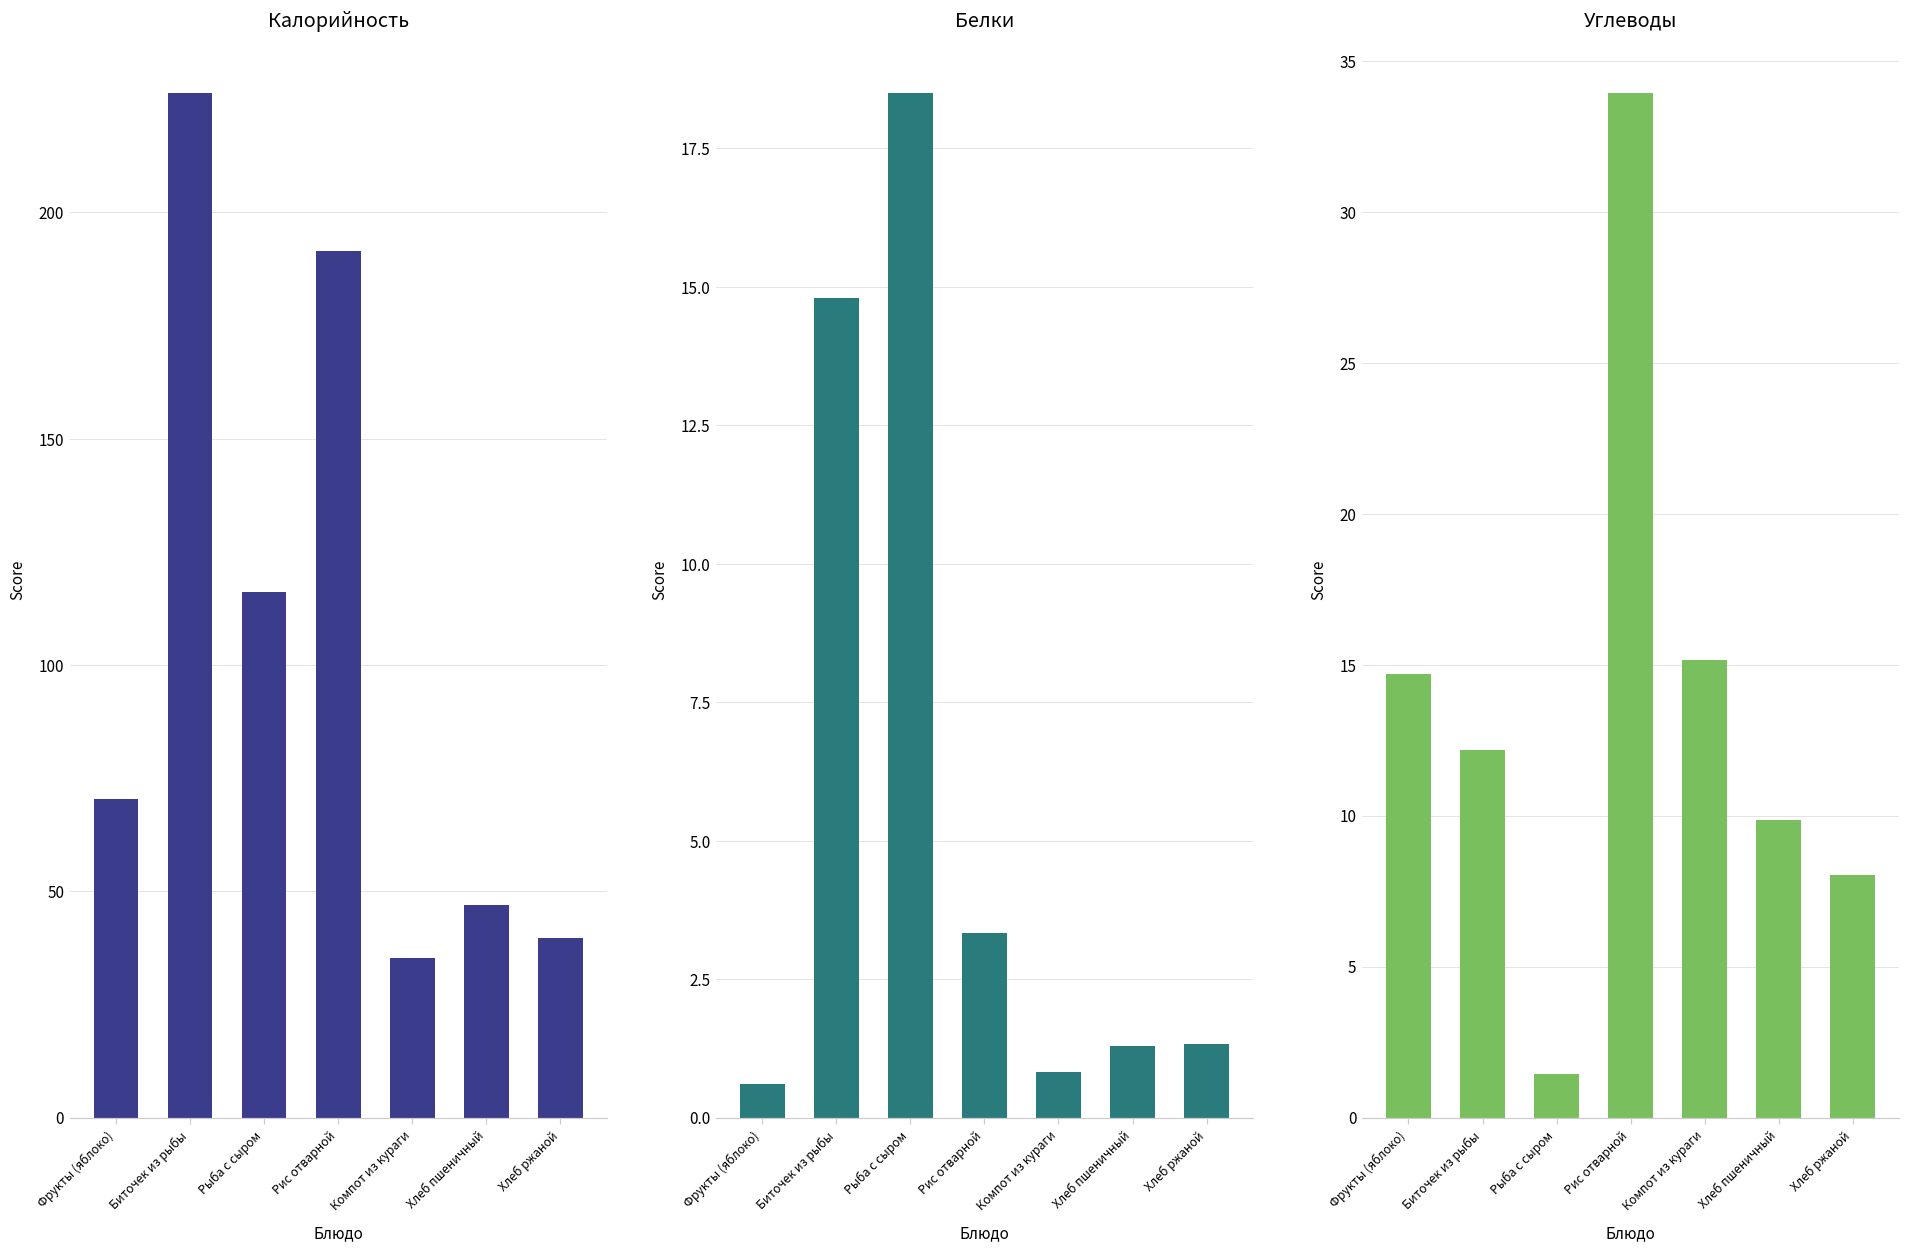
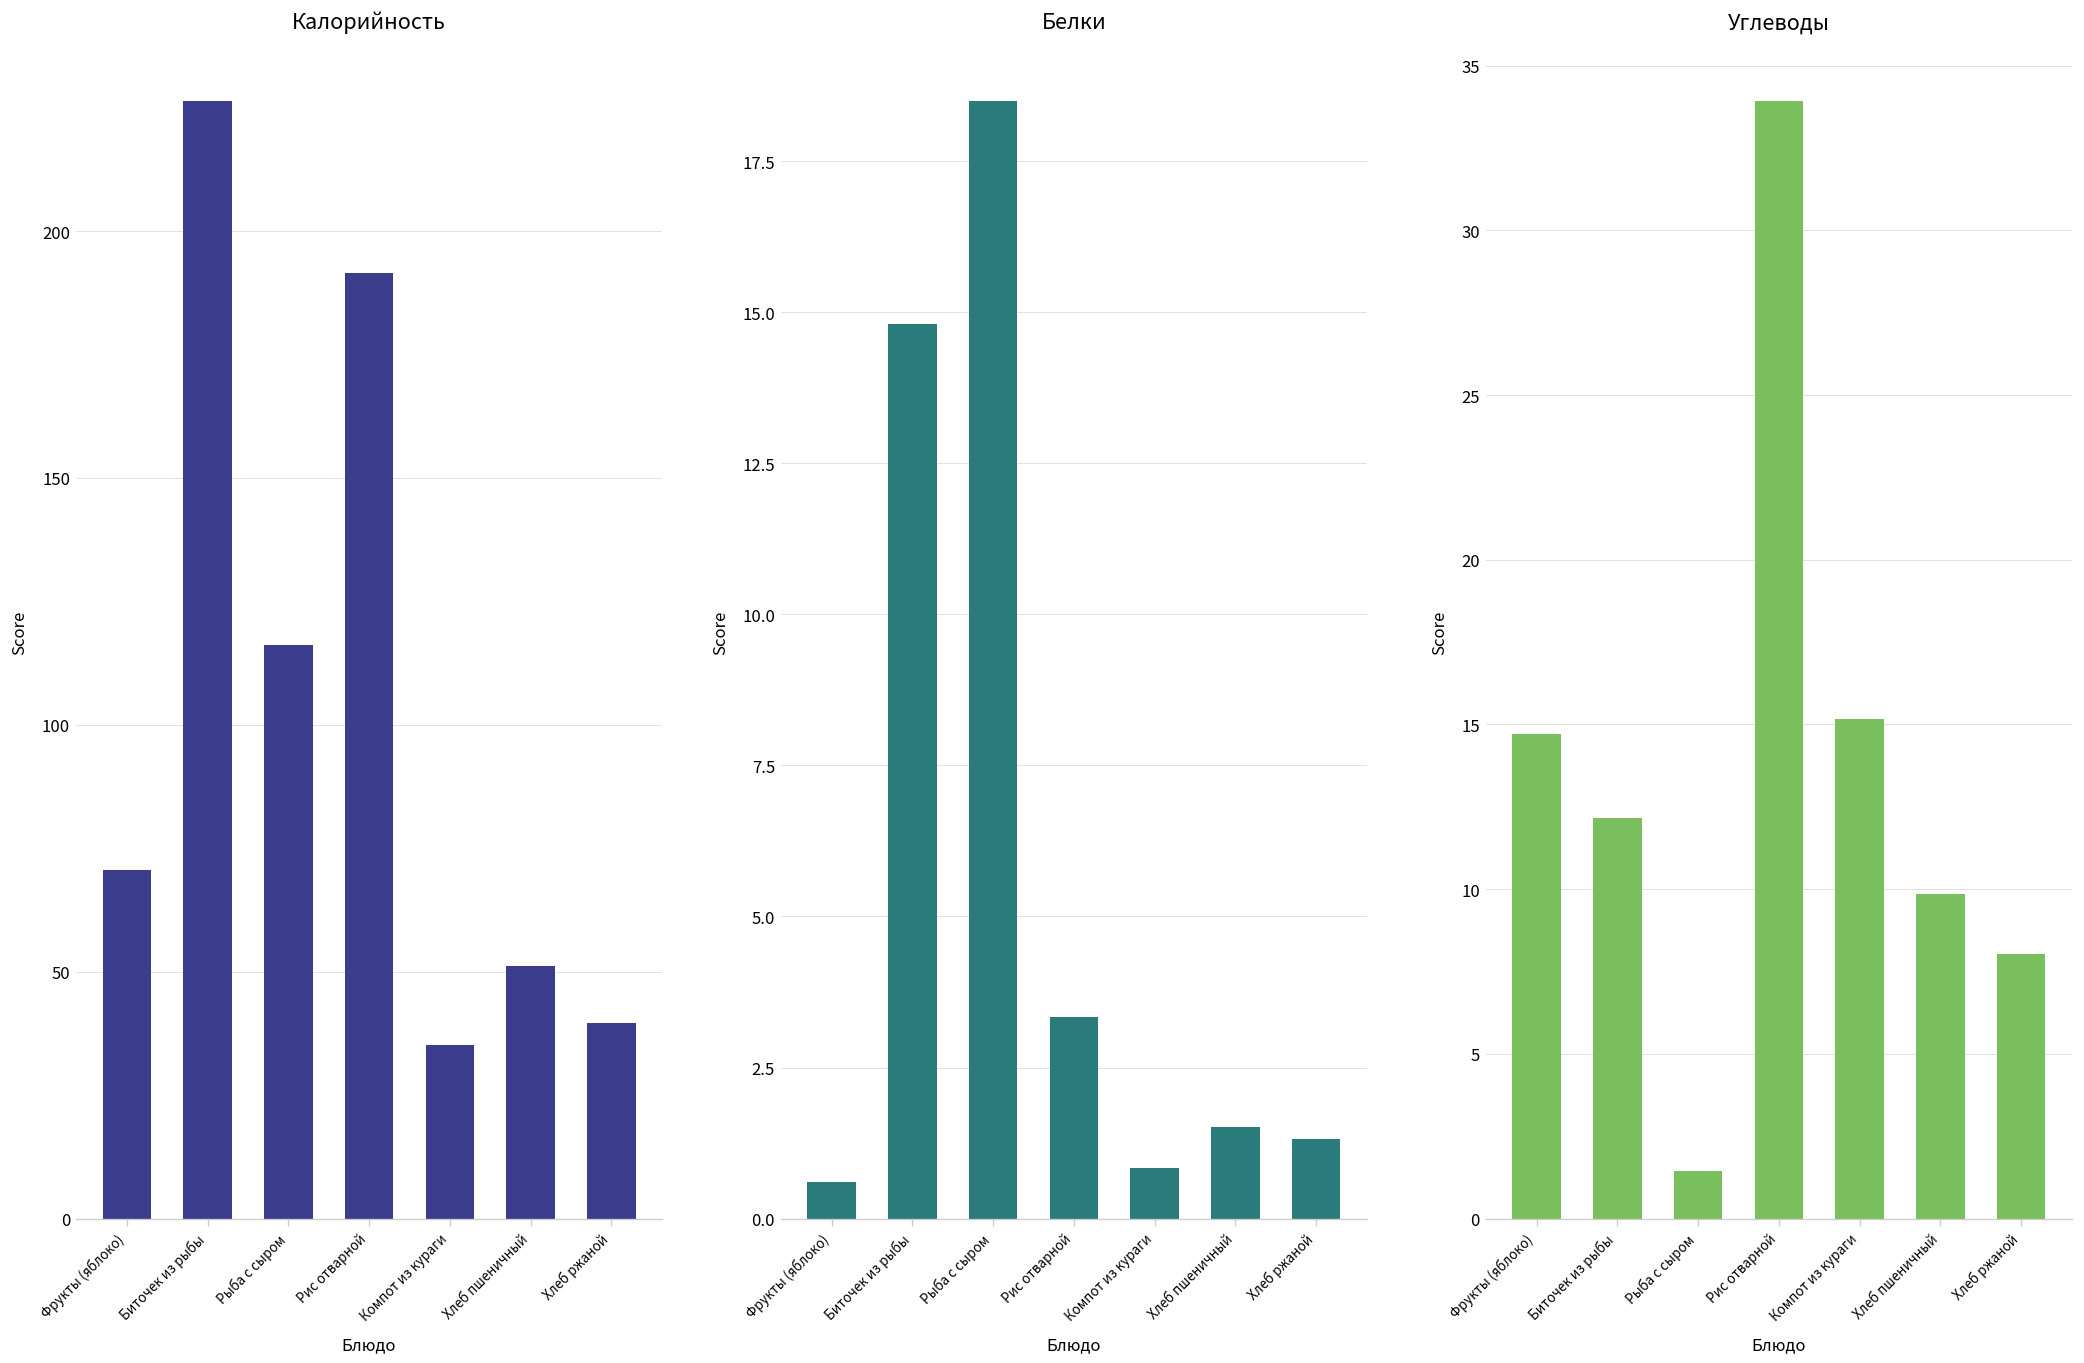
Калорийность, Хлеб пшеничный: 47 -> 51
Белки, Хлеб пшеничный: 1.3 -> 1.5
